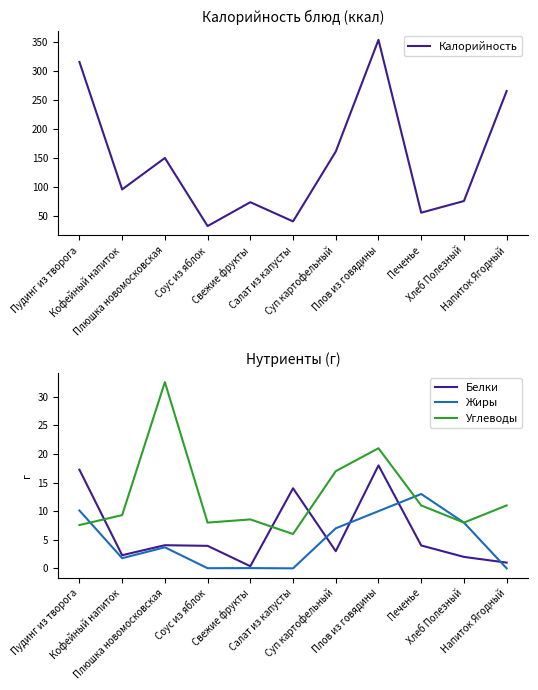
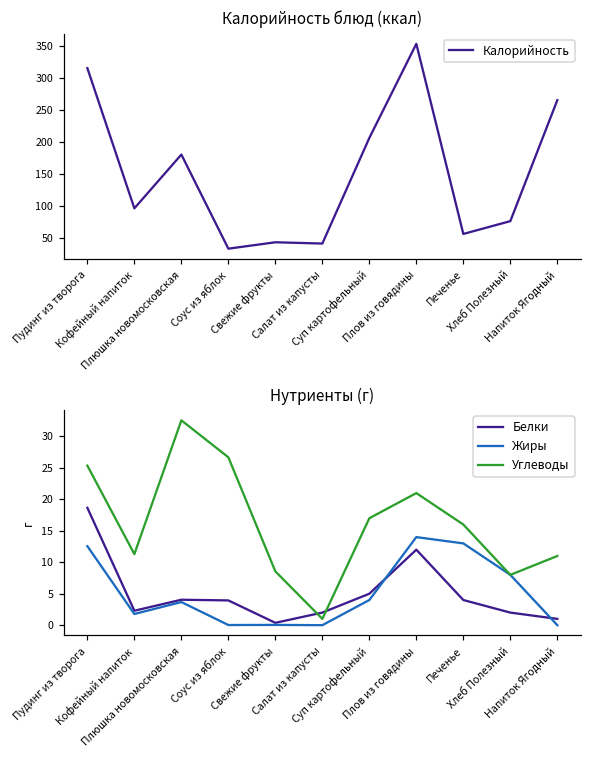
Калорийность блюд (ккал), Плюшка новомосковская: 150 -> 180
Калорийность блюд (ккал), Свежие фрукты: 70 -> 40
Калорийность блюд (ккал), Суп картофельный: 160 -> 210
Нутриенты (г), Белки, Пудинг из творога: 17 -> 19
Нутриенты (г), Жиры, Пудинг из творога: 10 -> 13
Нутриенты (г), Углеводы, Пудинг из творога: 8 -> 25
Нутриенты (г), Углеводы, Кофейный напиток: 9 -> 11
Нутриенты (г), Углеводы, Соус из яблок: 8 -> 27
Нутриенты (г), Белки, Салат из капусты: 14 -> 2
Нутриенты (г), Углеводы, Салат из капусты: 6 -> 1
Нутриенты (г), Белки, Суп картофельный: 3 -> 5
Нутриенты (г), Жиры, Суп картофельный: 7 -> 4
Нутриенты (г), Белки, Плов из говядины: 18 -> 12
Нутриенты (г), Жиры, Плов из говядины: 10 -> 14
Нутриенты (г), Углеводы, Печенье: 11 -> 16
